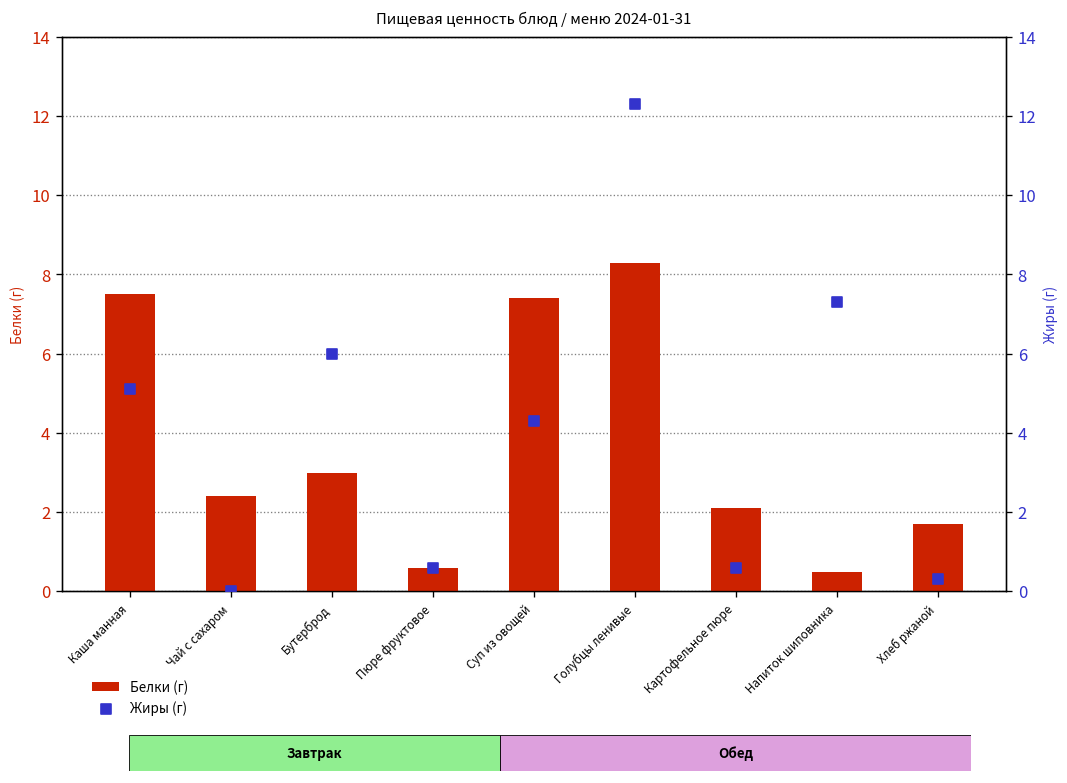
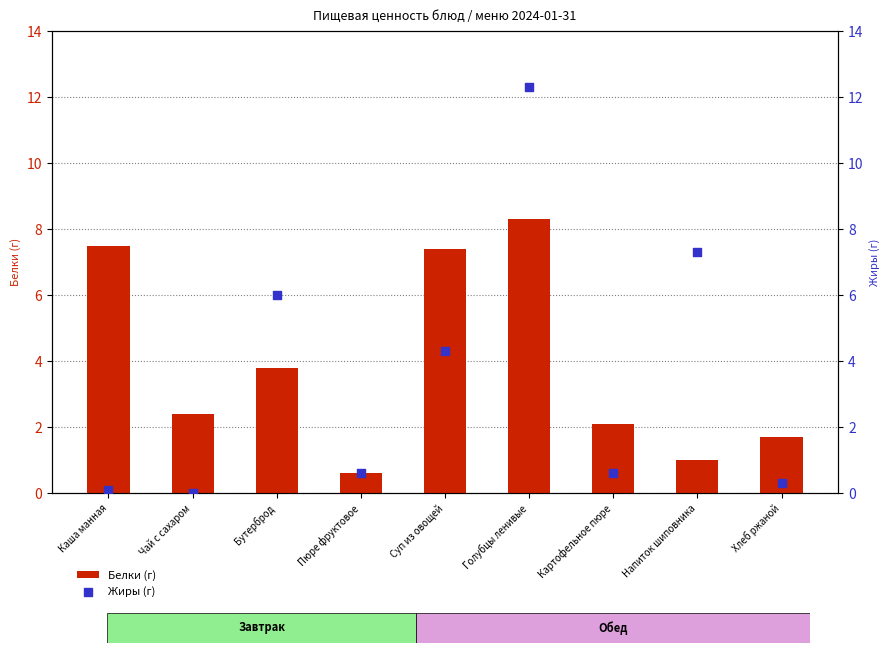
Белки (г), Бутерброд: 3.0 -> 3.8
Белки (г), Напиток шиповника: 0.5 -> 1.0
Жиры (г), Каша манная: 5.1 -> 0.1
